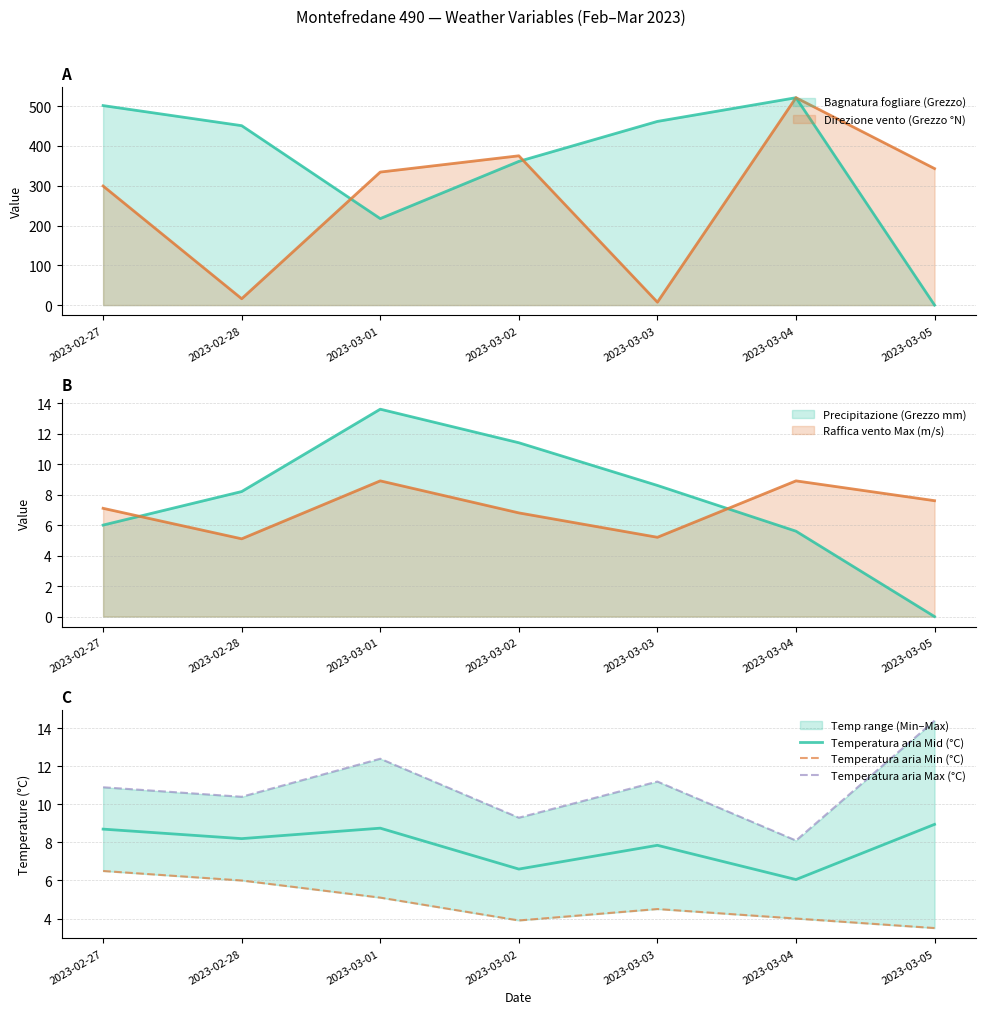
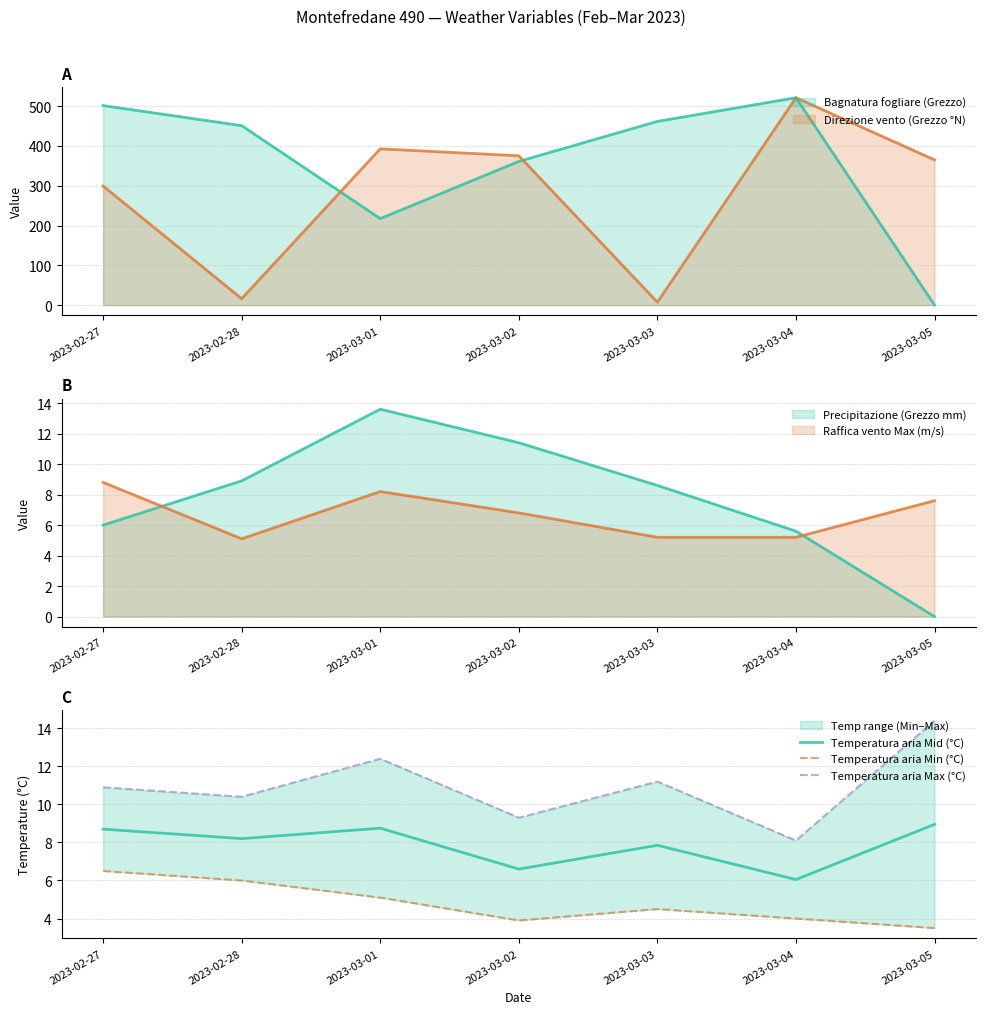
A, Direzione vento (Grezzo °N), 2023-03-01: 330 -> 390
A, Direzione vento (Grezzo °N), 2023-03-05: 340 -> 370
B, Raffica vento Max (m/s), 2023-02-27: 7.1 -> 8.8
B, Precipitazione (Grezzo mm), 2023-02-28: 8.2 -> 8.9
B, Raffica vento Max (m/s), 2023-03-01: 8.9 -> 8.2
B, Raffica vento Max (m/s), 2023-03-04: 8.9 -> 5.2
